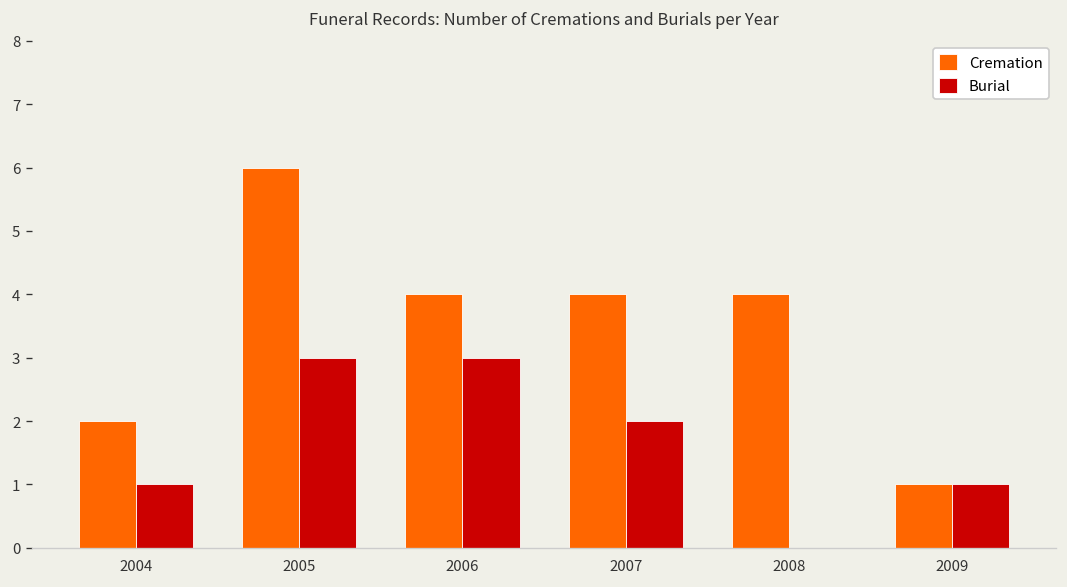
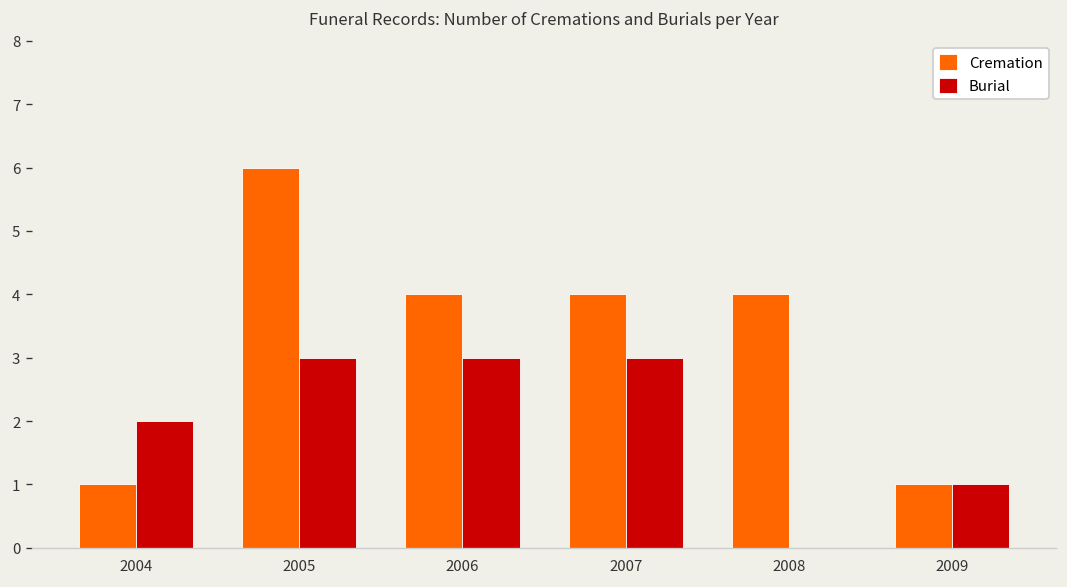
Cremation, 2004: 2 -> 1
Burial, 2004: 1 -> 2
Burial, 2007: 2 -> 3
